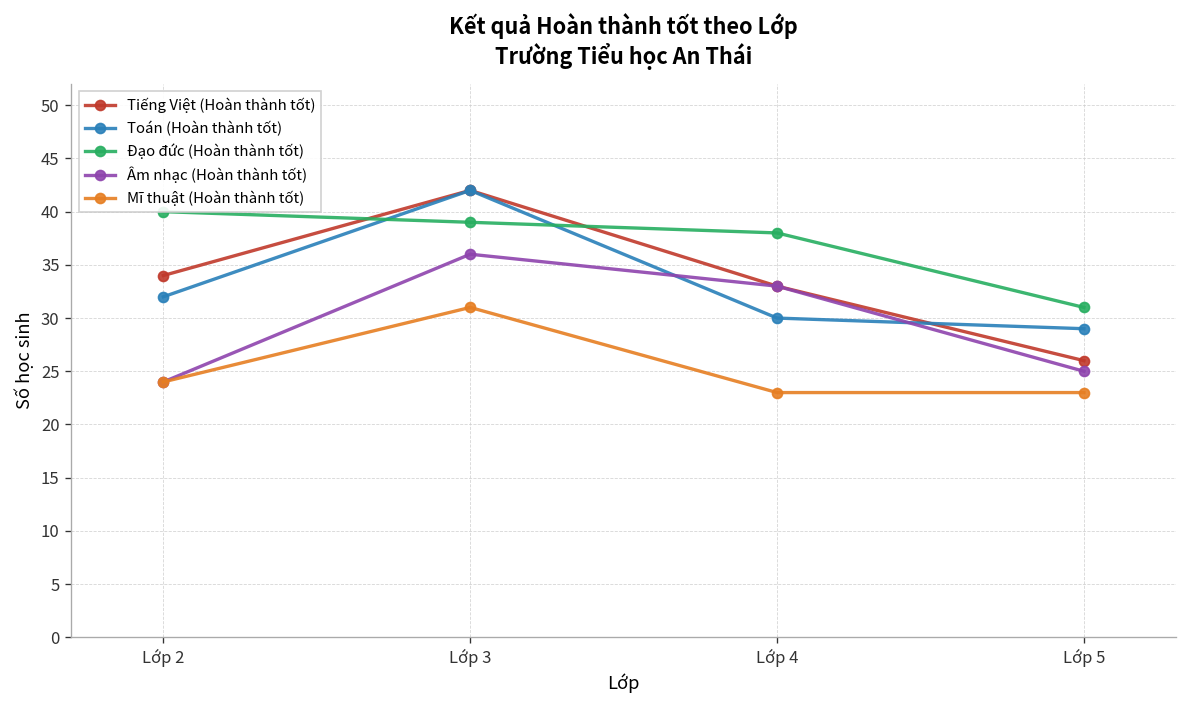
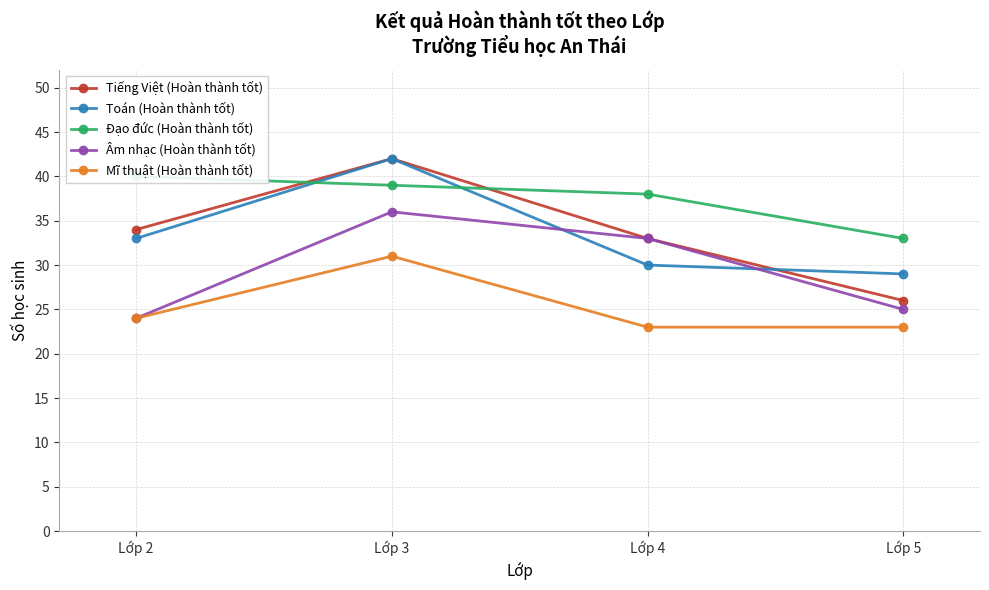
Toán (Hoàn thành tốt), Lớp 2: 32 -> 33
Đạo đức (Hoàn thành tốt), Lớp 5: 31 -> 33
